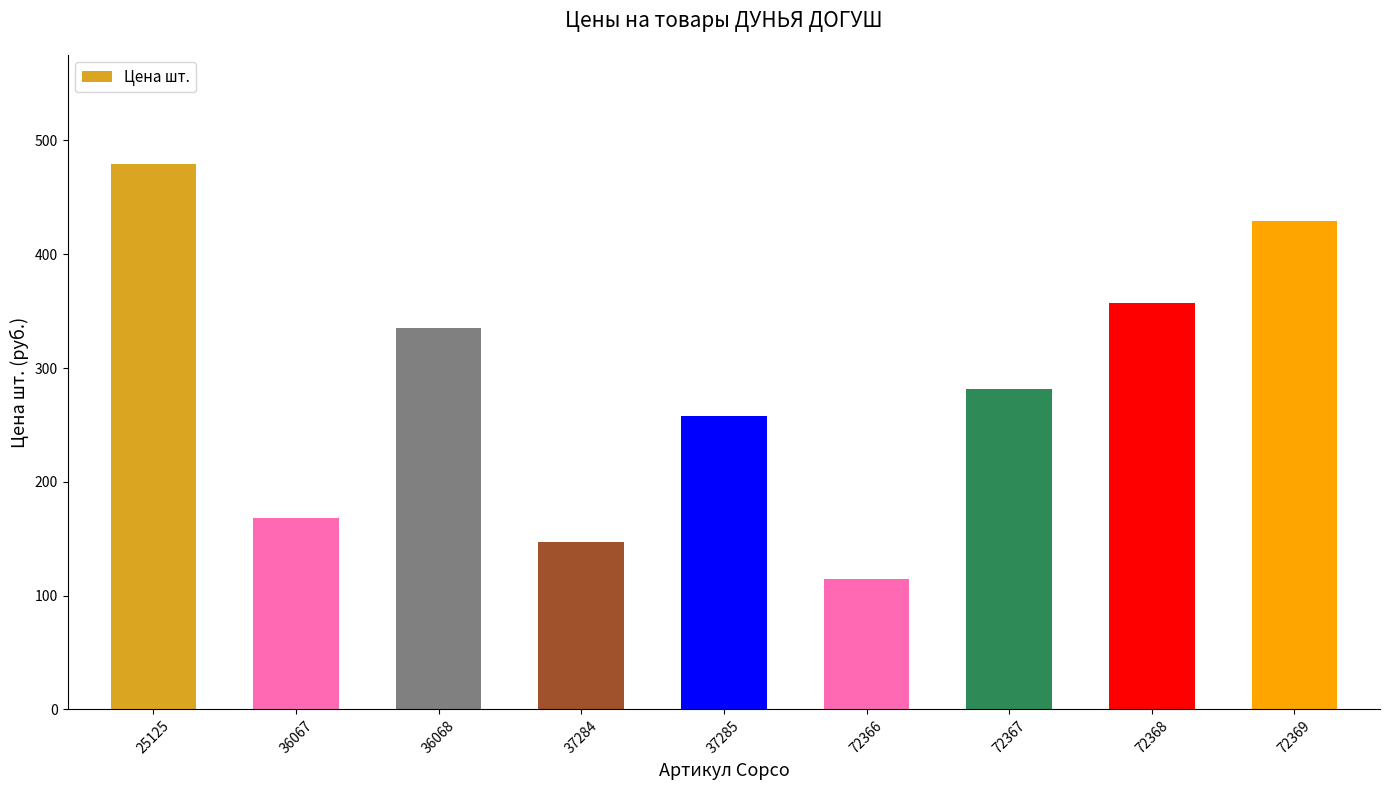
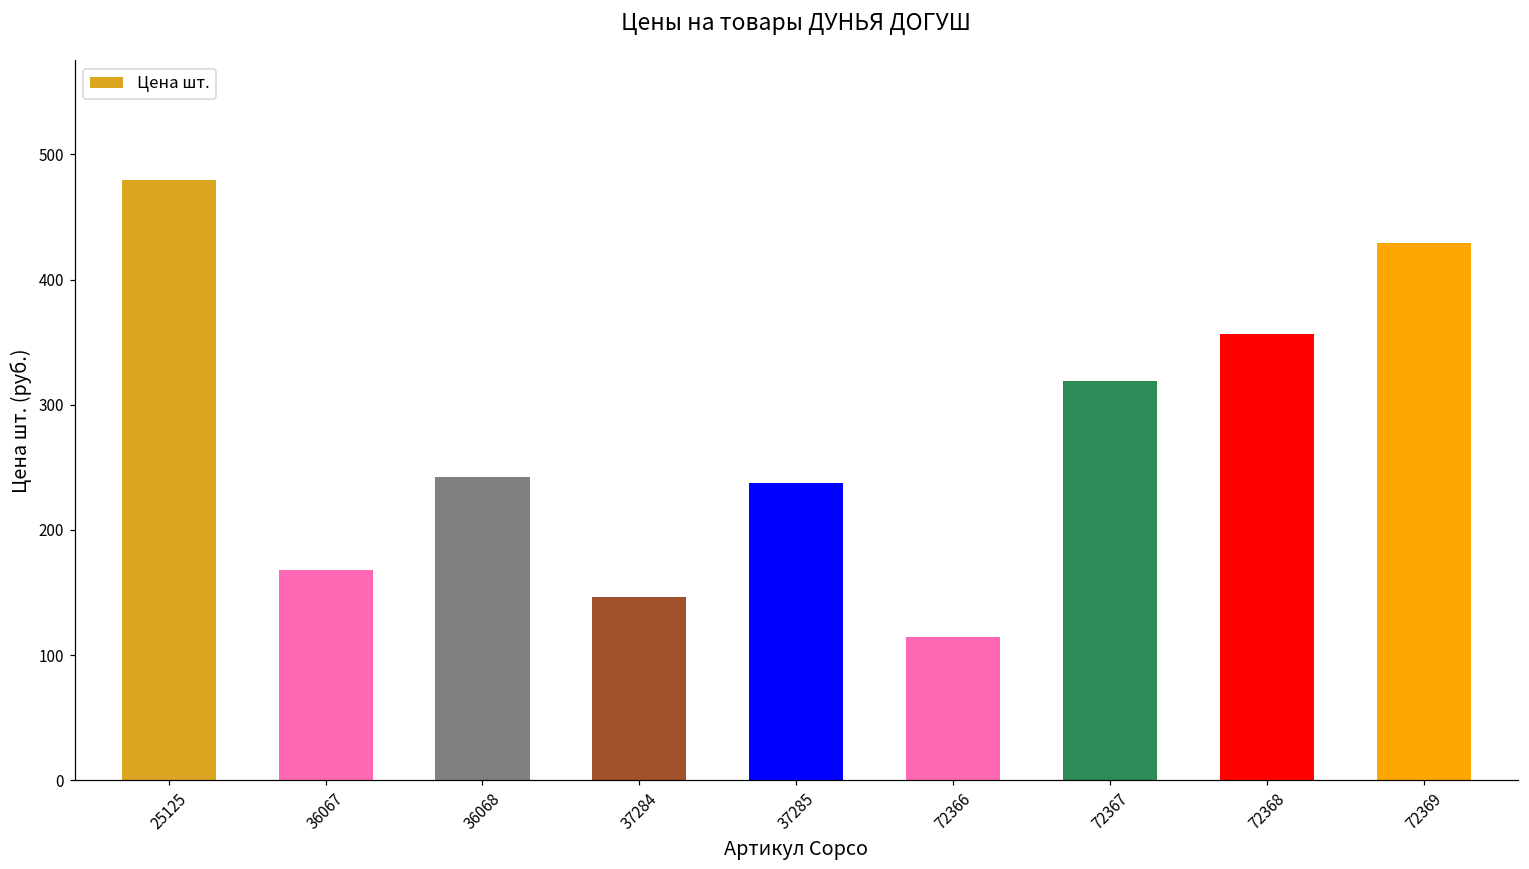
36068: 335 -> 243
37285: 258 -> 238
72367: 281 -> 319
